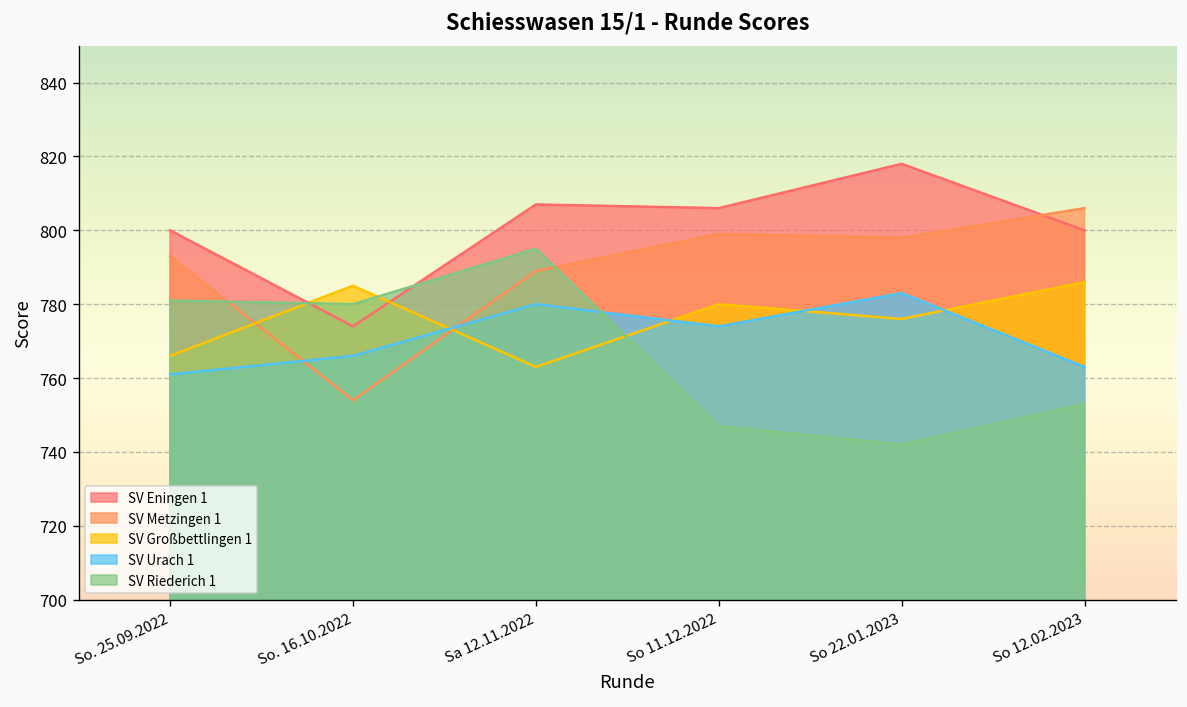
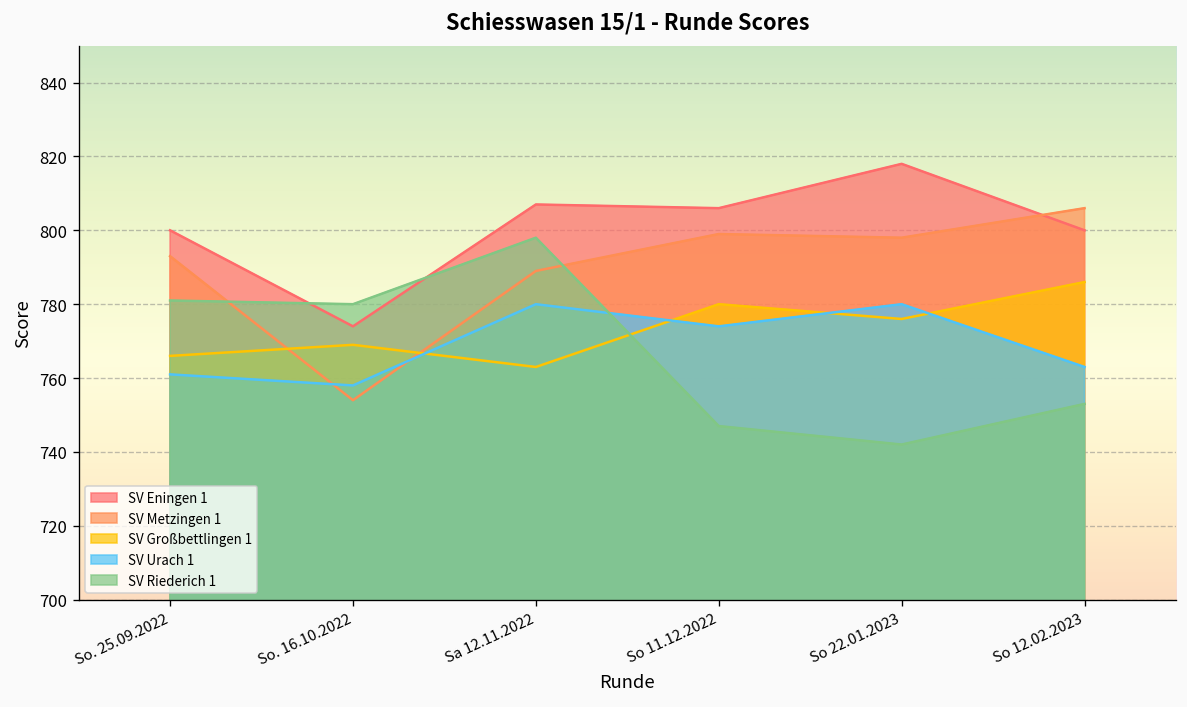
SV Großbettlingen 1, So. 16.10.2022: 785 -> 769
SV Urach 1, So. 16.10.2022: 766 -> 758
SV Riederich 1, Sa 12.11.2022: 795 -> 798
SV Urach 1, So 22.01.2023: 783 -> 780
